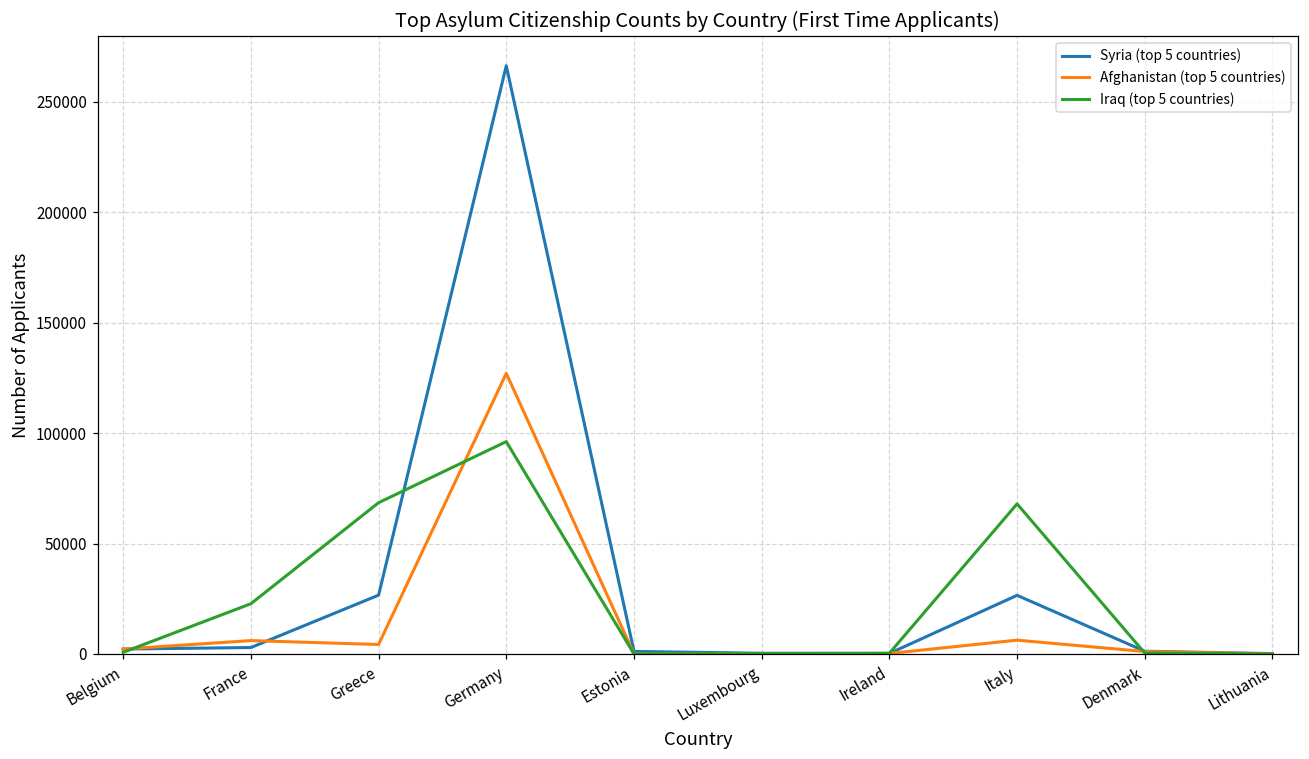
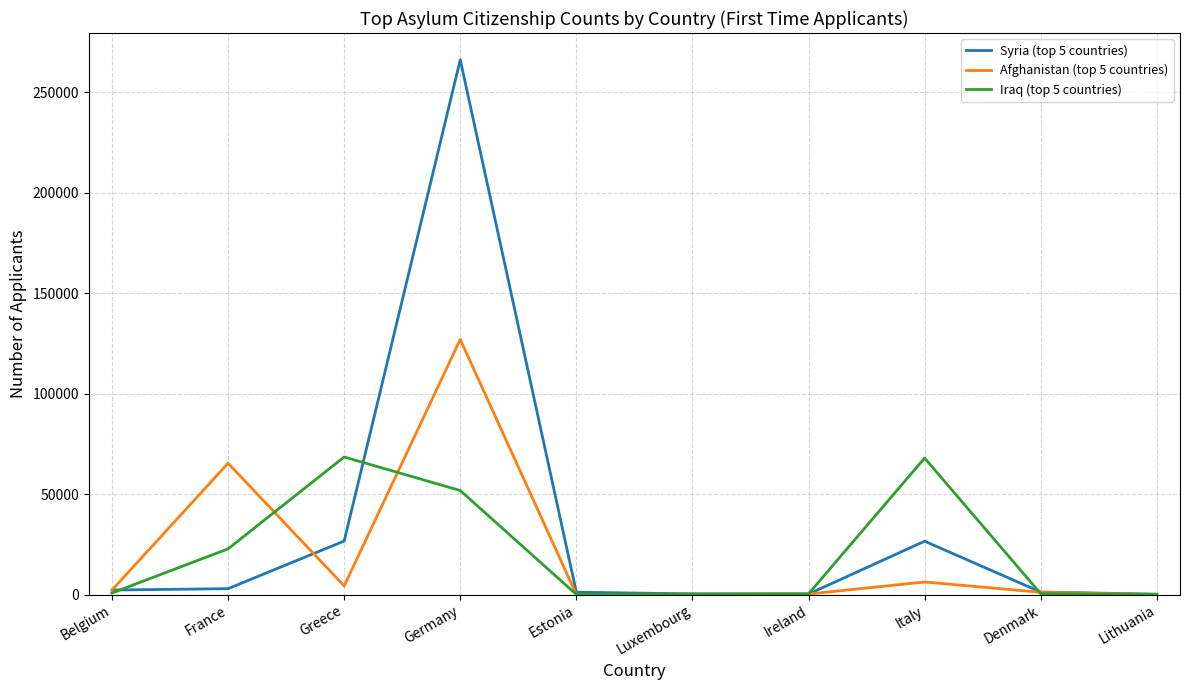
Afghanistan (top 5 countries), France: 6000 -> 65000
Iraq (top 5 countries), Germany: 96000 -> 52000
